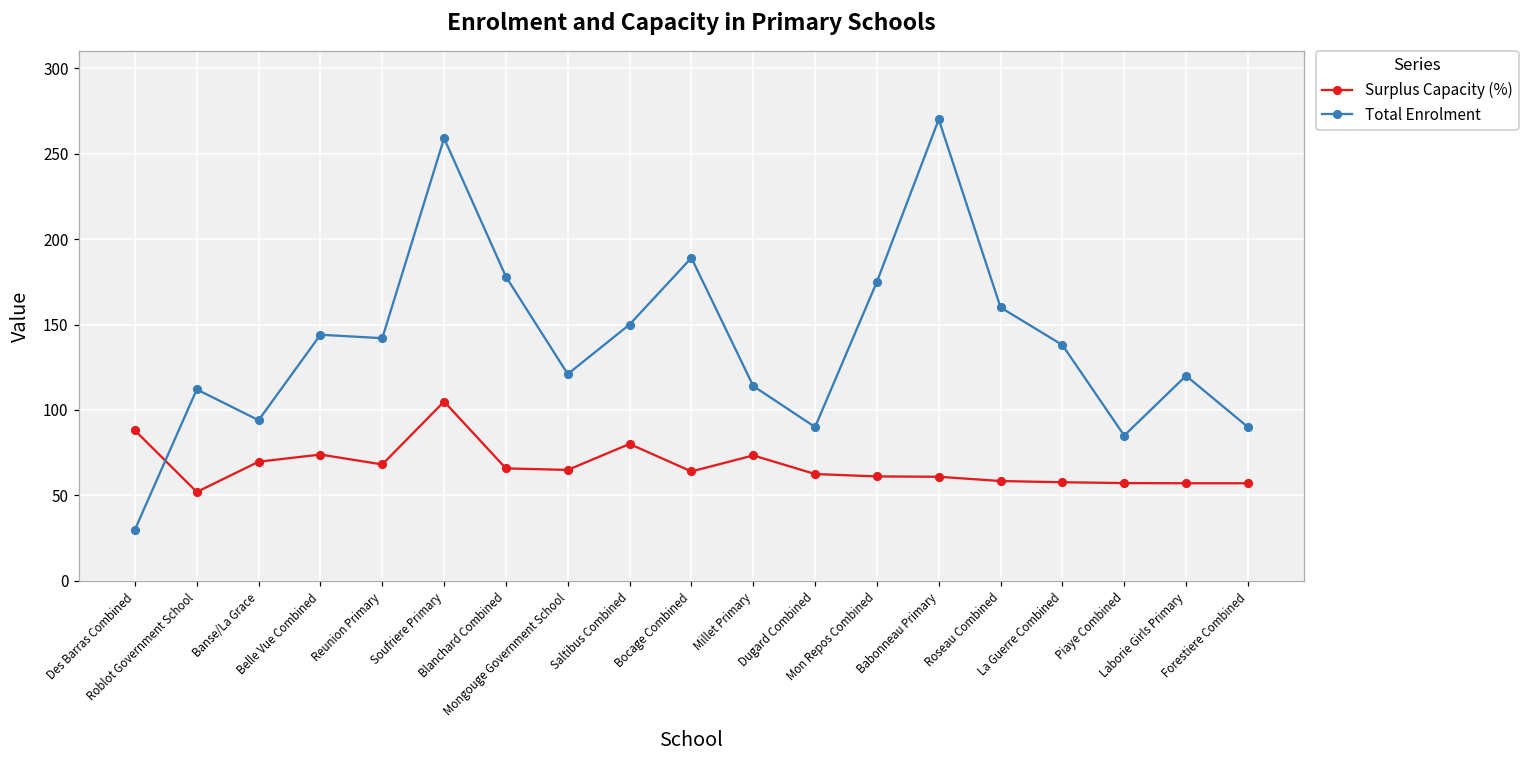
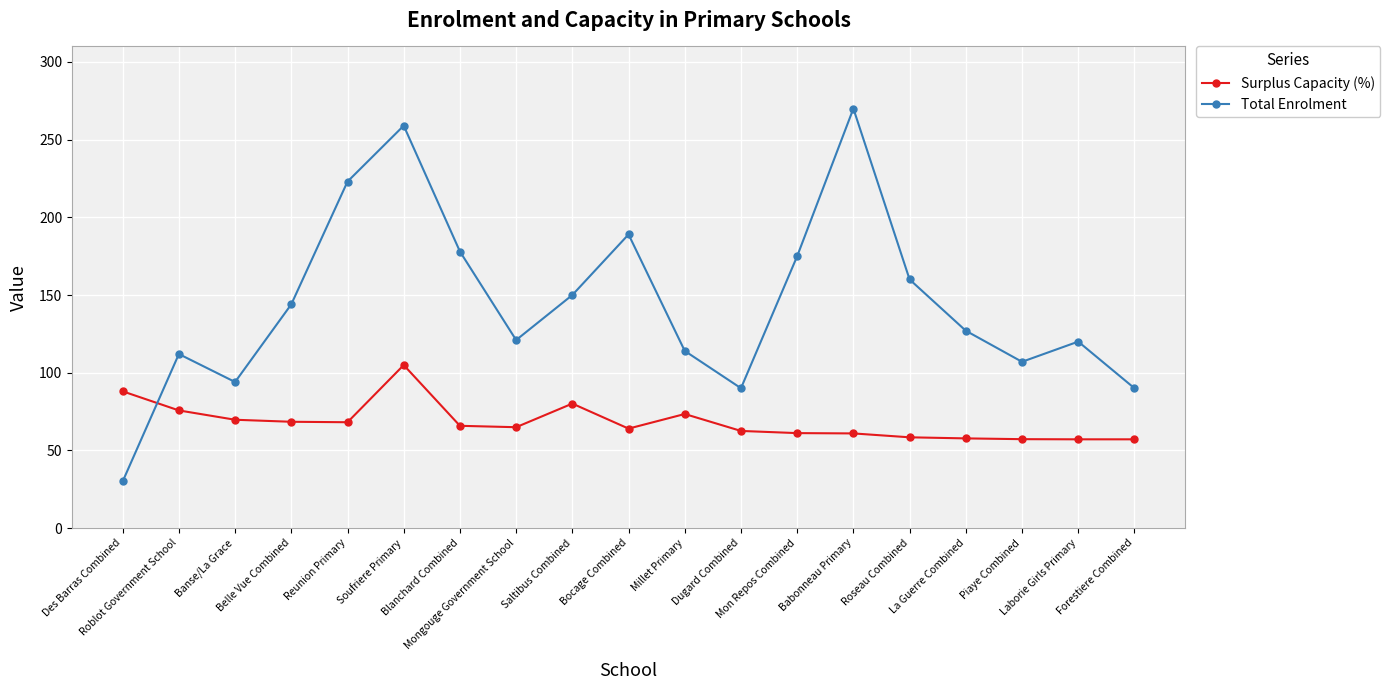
Surplus Capacity (%), Roblot Government School: 52 -> 76
Surplus Capacity (%), Belle Vue Combined: 74 -> 68
Total Enrolment, Reunion Primary: 142 -> 223
Total Enrolment, La Guerre Combined: 138 -> 127
Total Enrolment, Piaye Combined: 85 -> 107
